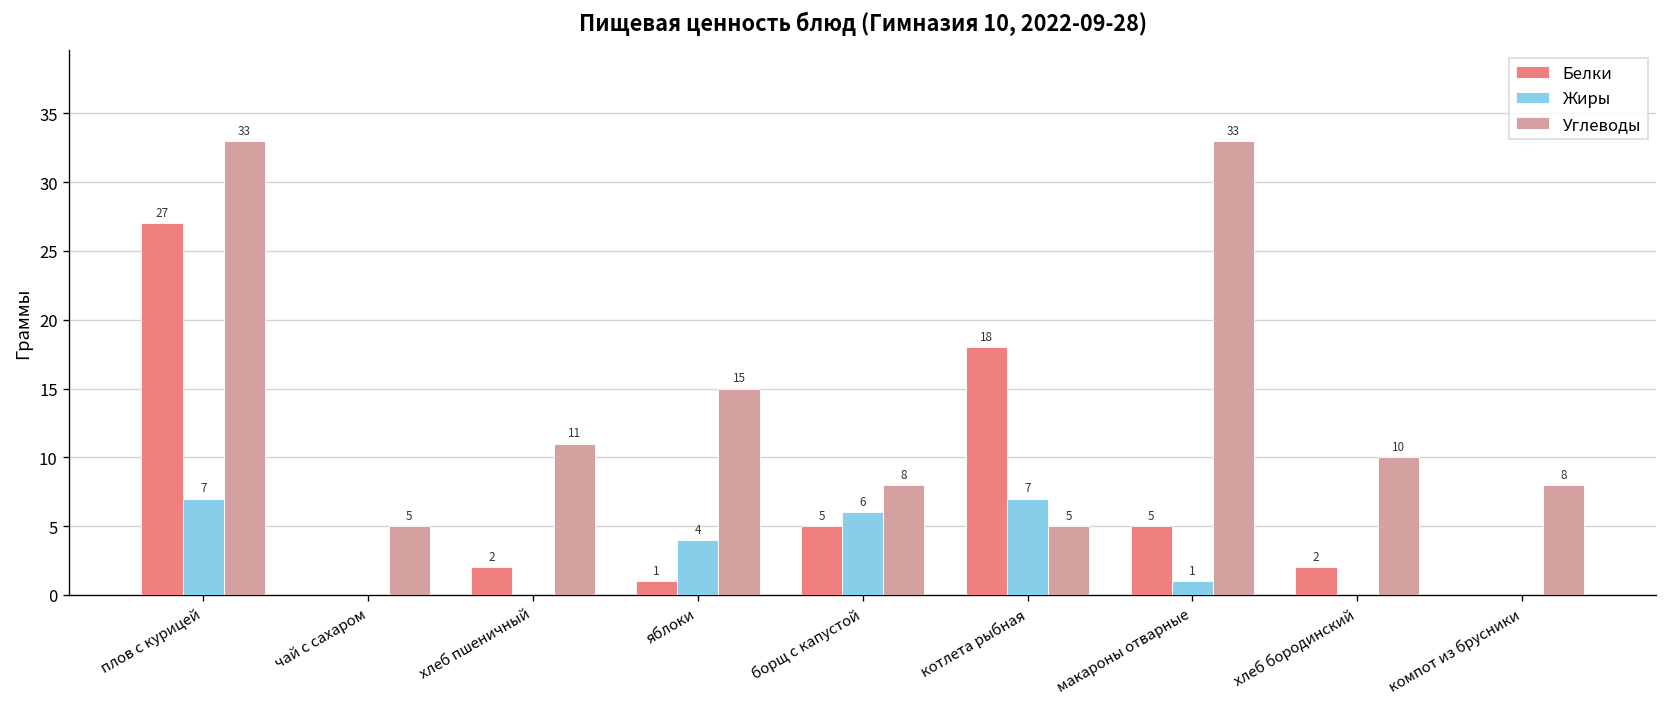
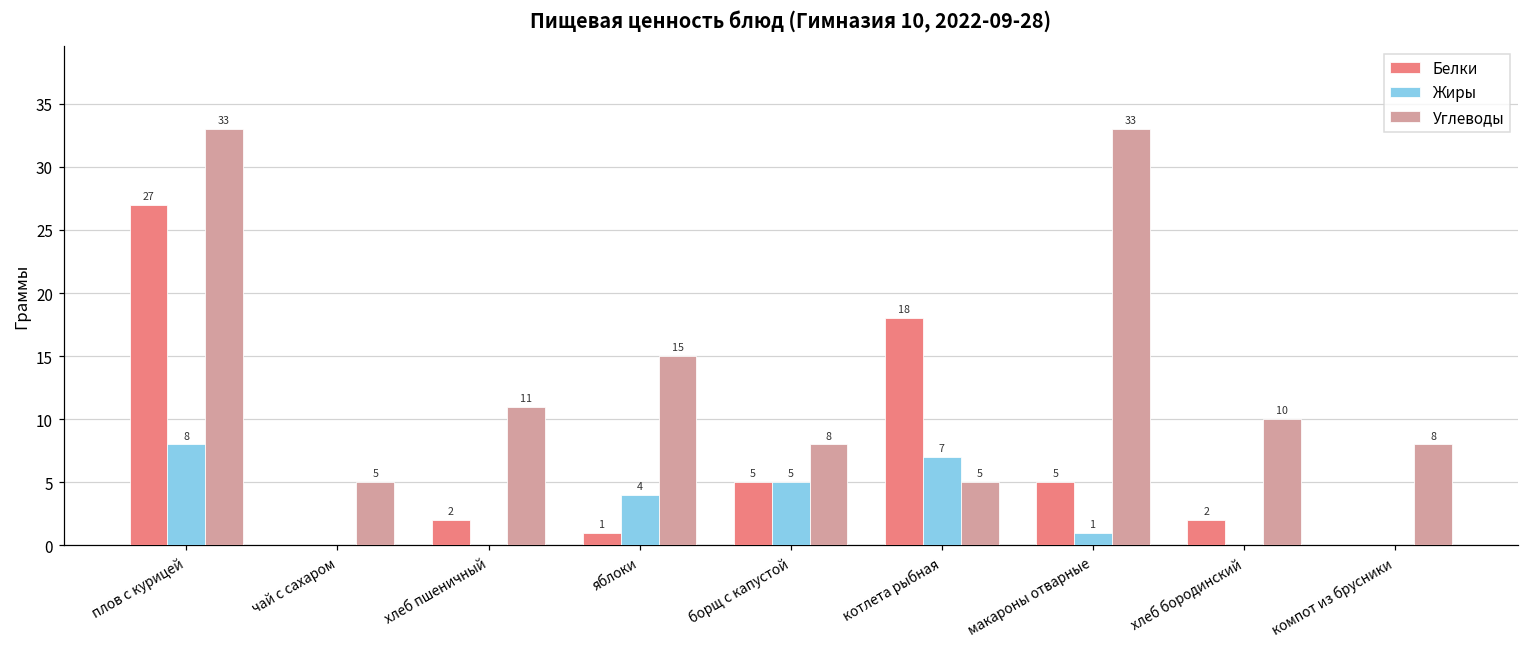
Жиры, плов с курицей: 7 -> 8
Жиры, борщ с капустой: 6 -> 5
